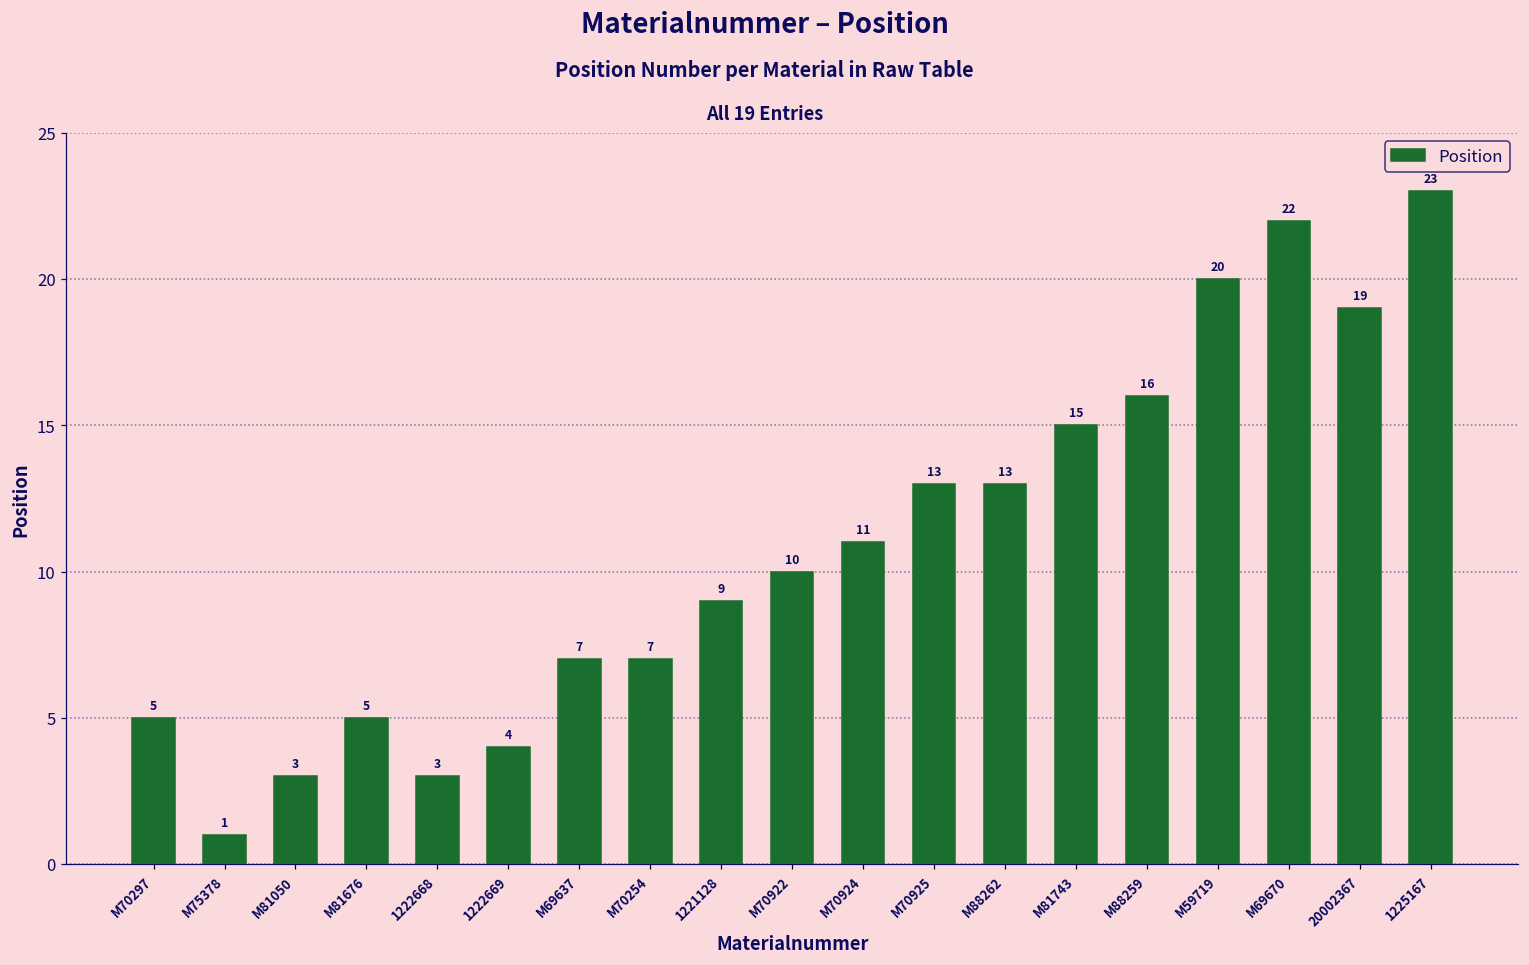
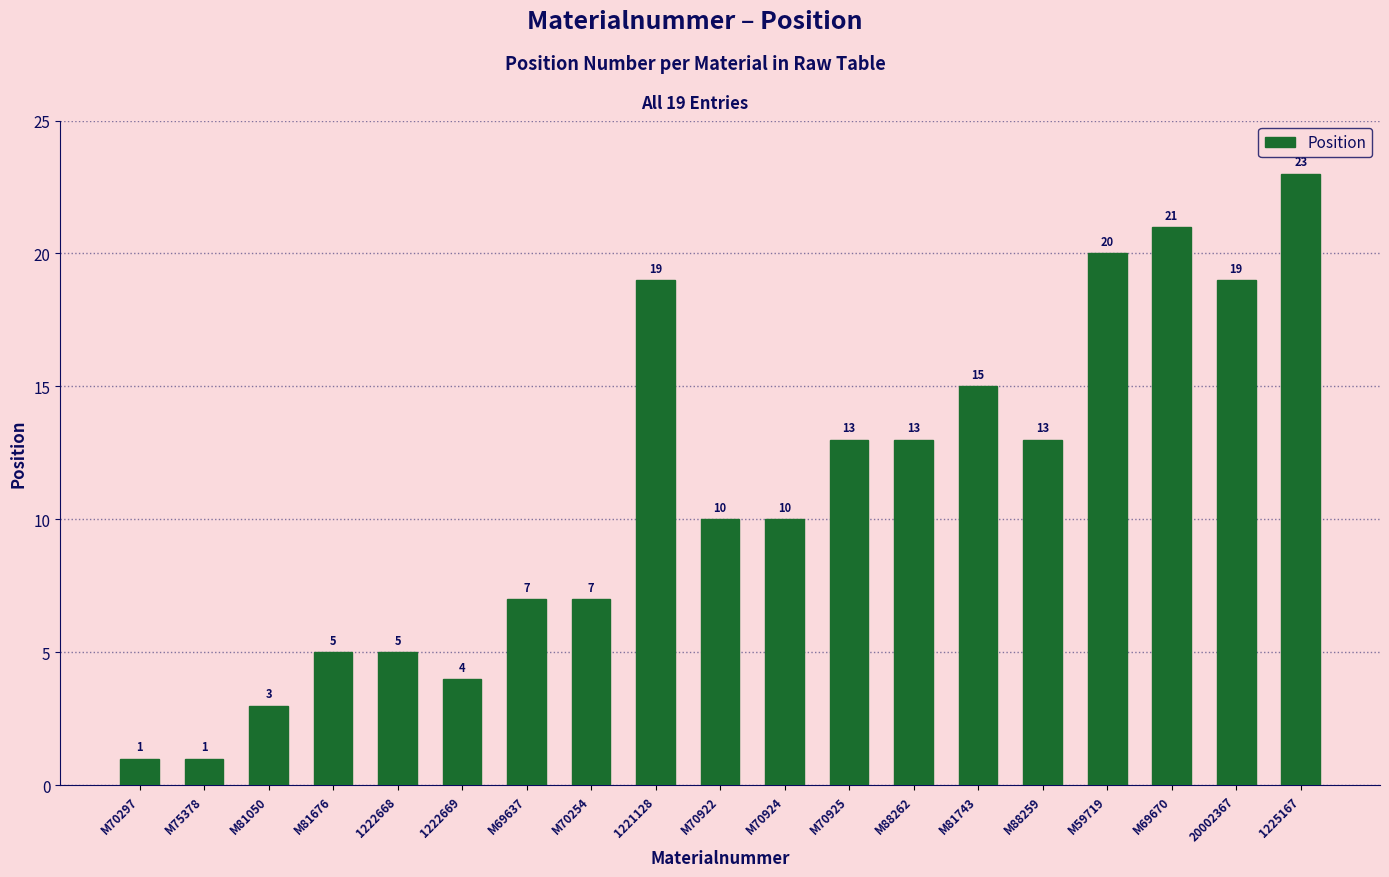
M70297: 5 -> 1
1222668: 3 -> 5
1221128: 9 -> 19
M70924: 11 -> 10
M88259: 16 -> 13
M69670: 22 -> 21
